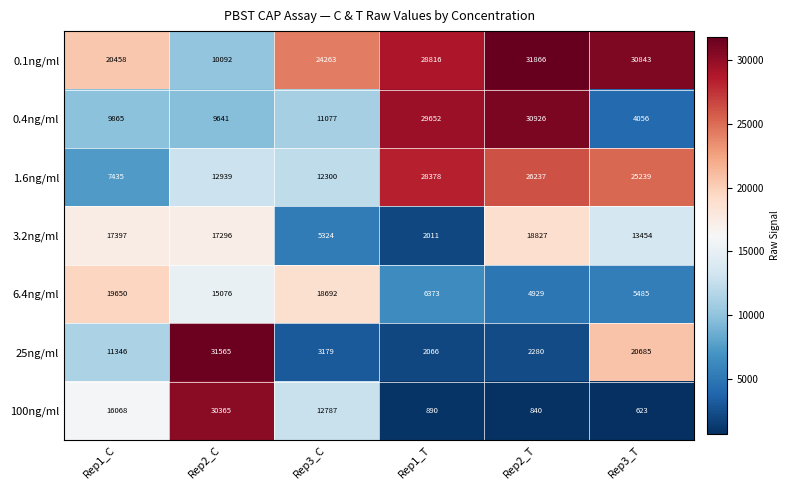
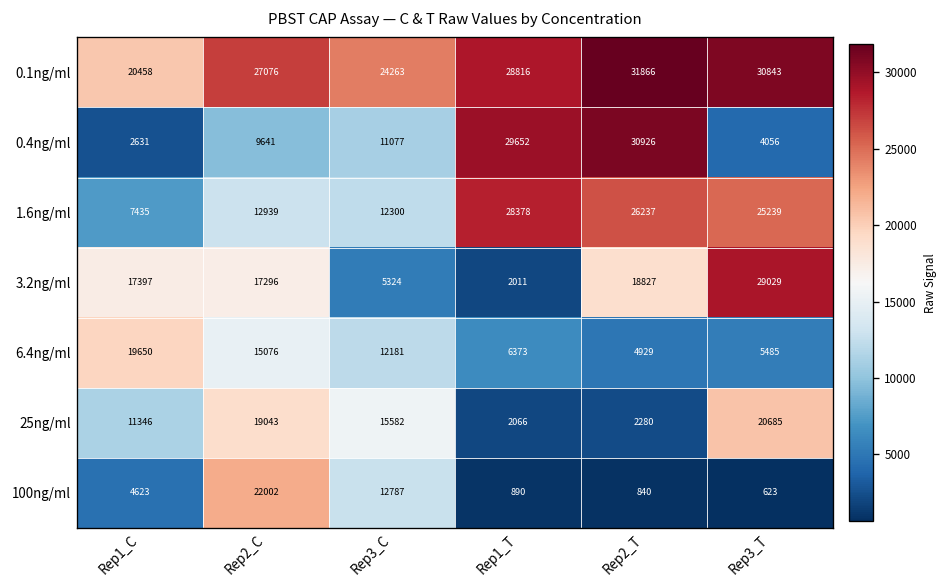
0.1ng/ml, Rep2_C: 10092 -> 27076
0.4ng/ml, Rep1_C: 9865 -> 2631
3.2ng/ml, Rep3_T: 13454 -> 29029
6.4ng/ml, Rep3_C: 18692 -> 12181
25ng/ml, Rep2_C: 31565 -> 19043
25ng/ml, Rep3_C: 3179 -> 15582
100ng/ml, Rep1_C: 16068 -> 4623
100ng/ml, Rep2_C: 30365 -> 22002
